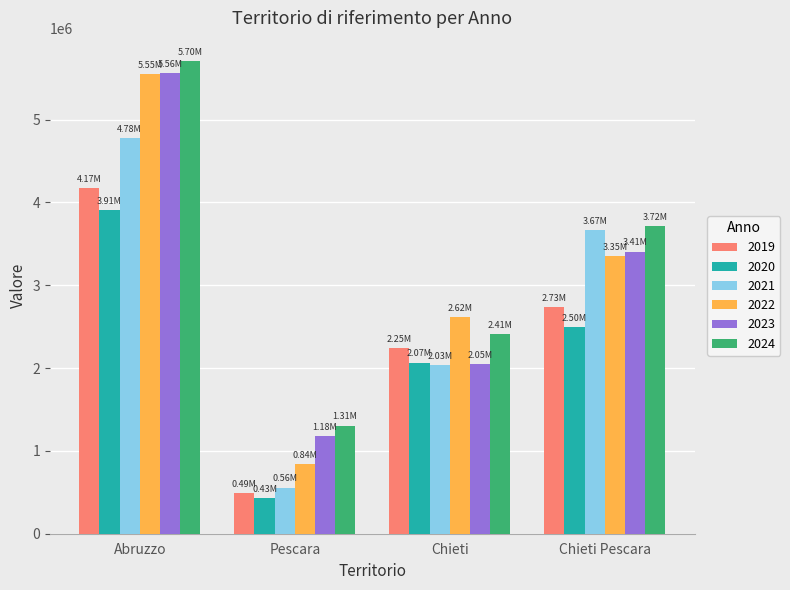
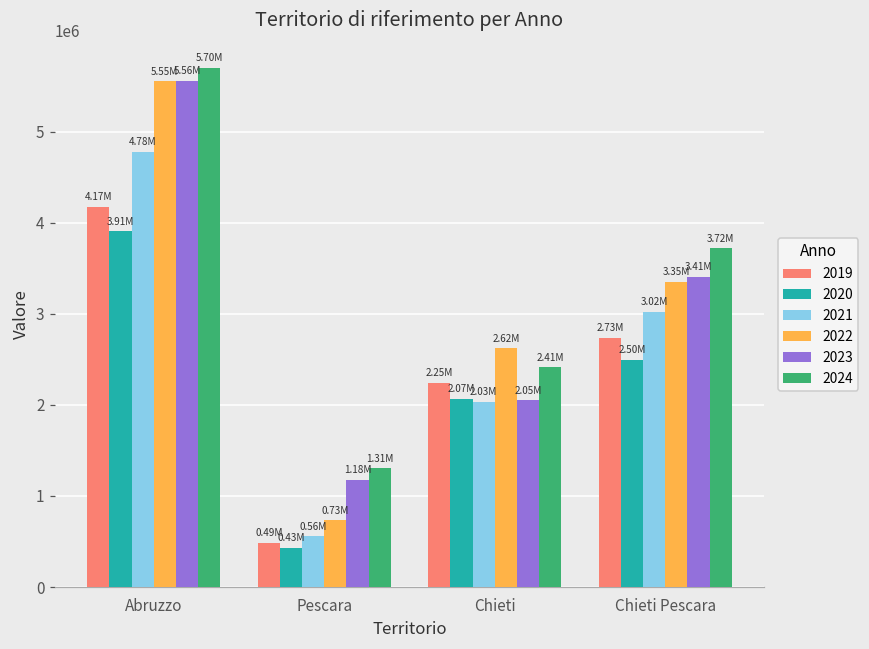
2022, Pescara: 0.84M -> 0.73M
2021, Chieti Pescara: 3.67M -> 3.02M
